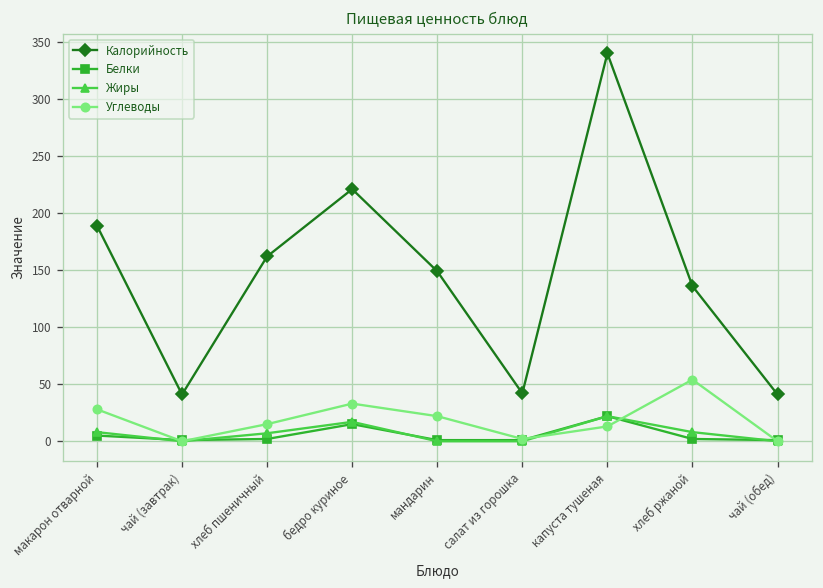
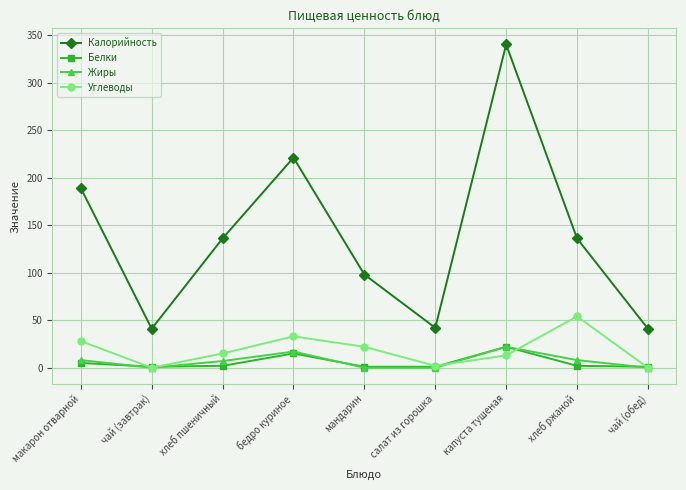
Калорийность, хлеб пшеничный: 160 -> 140
Калорийность, мандарин: 150 -> 100
